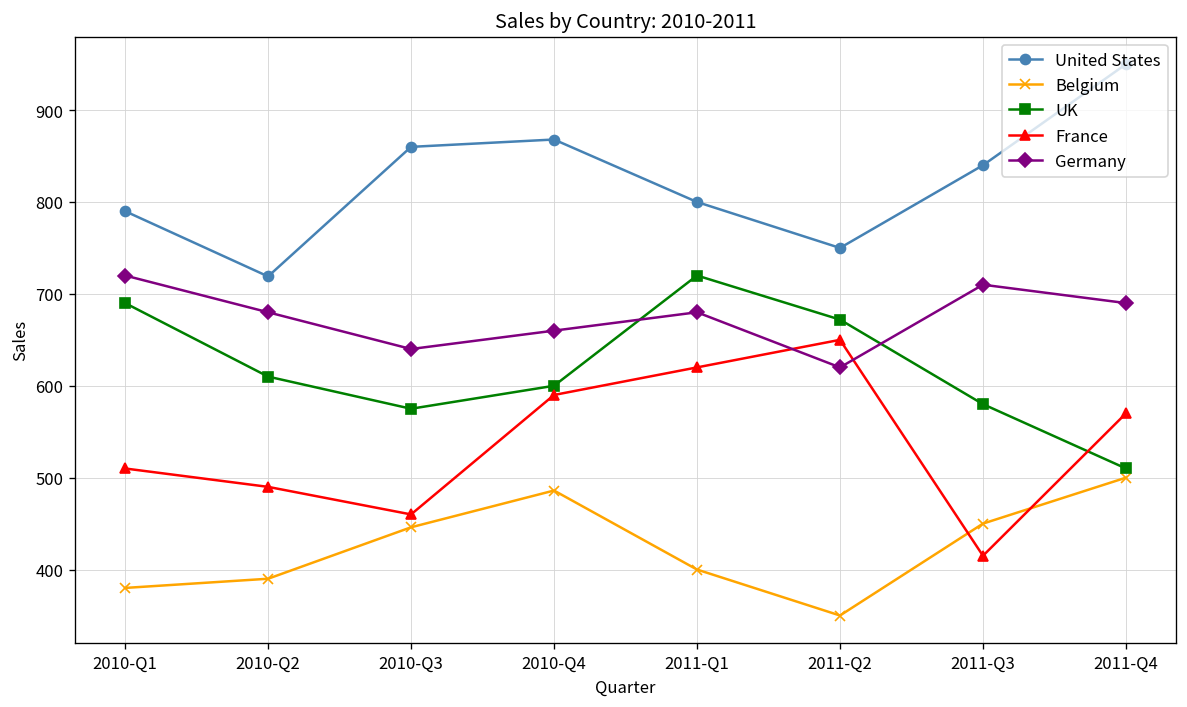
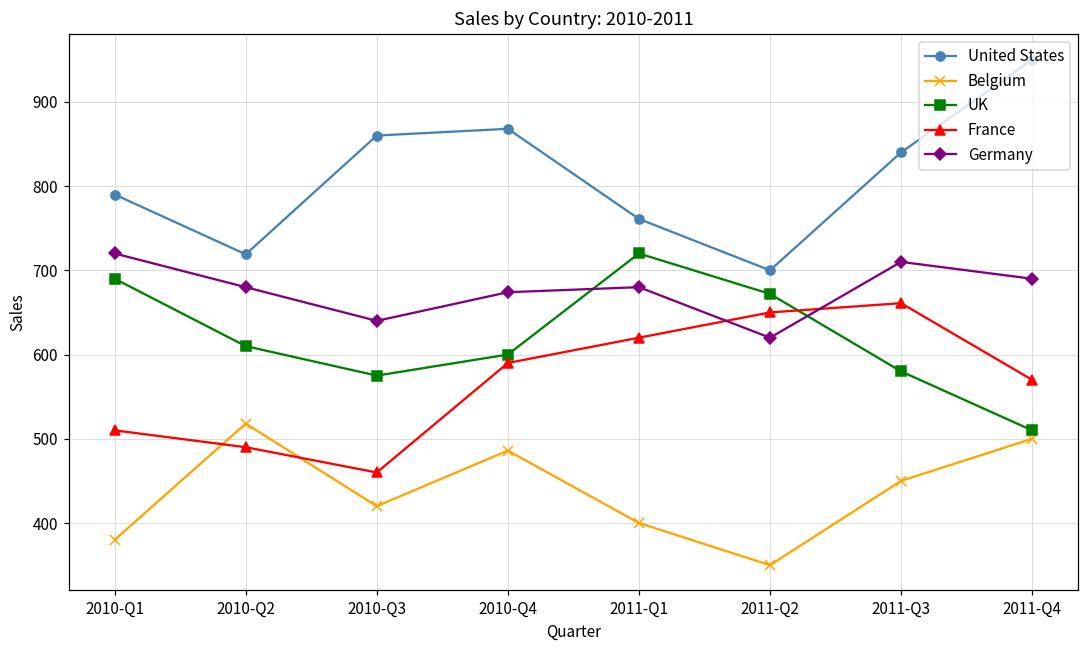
Belgium, 2010-Q2: 390 -> 520
Belgium, 2010-Q3: 450 -> 420
Germany, 2010-Q4: 660 -> 670
United States, 2011-Q1: 800 -> 760
United States, 2011-Q2: 750 -> 700
France, 2011-Q3: 420 -> 660
